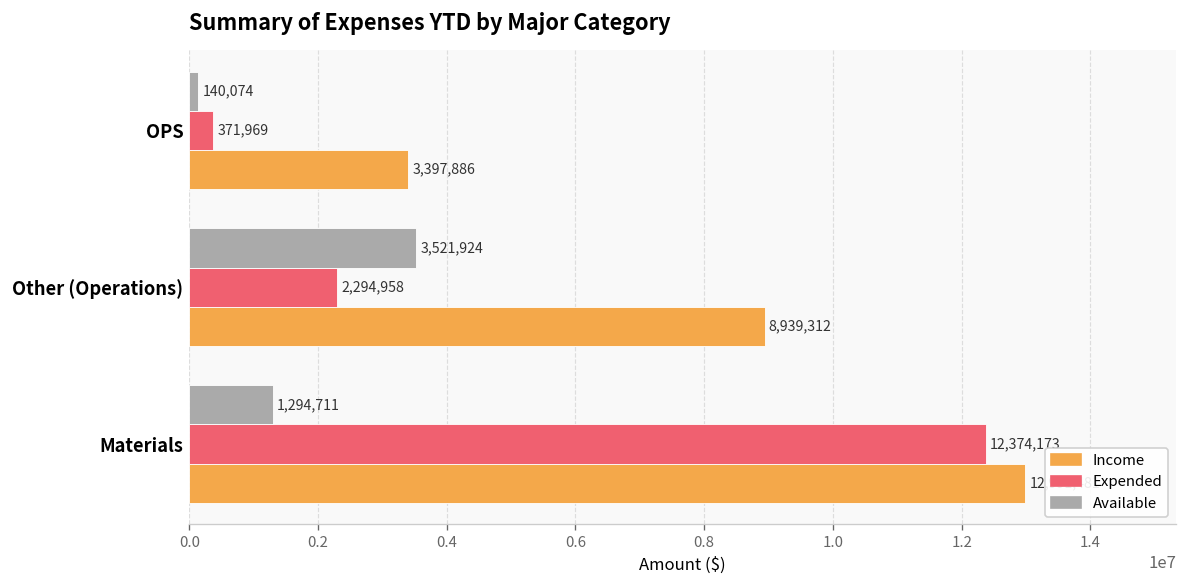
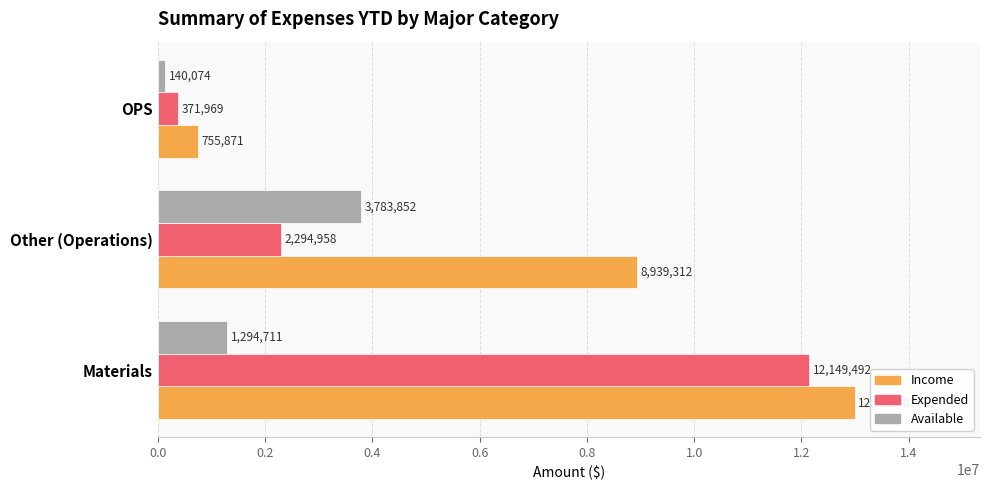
Income, OPS: 3,397,886 -> 755,871
Available, Other (Operations): 3,521,924 -> 3,783,852
Expended, Materials: 12400000 -> 12100000
